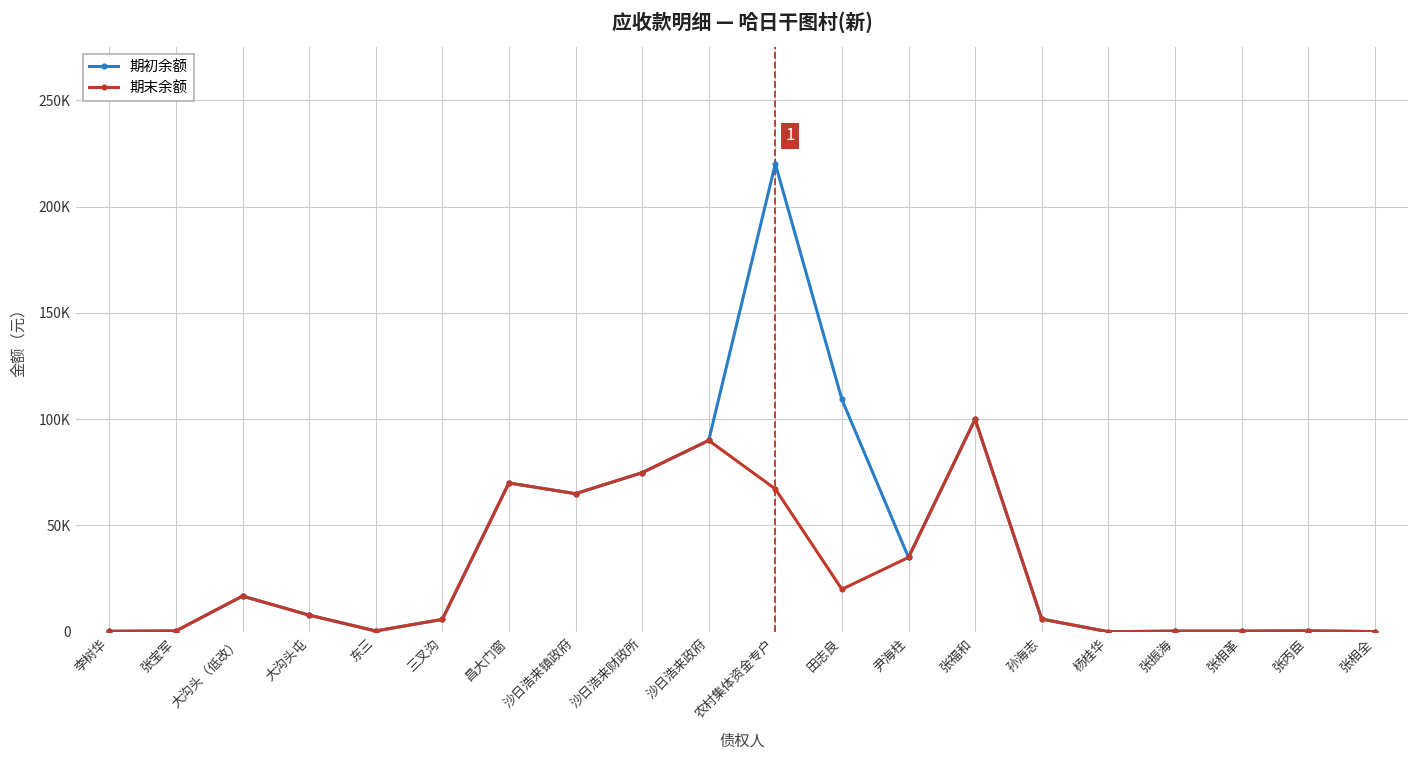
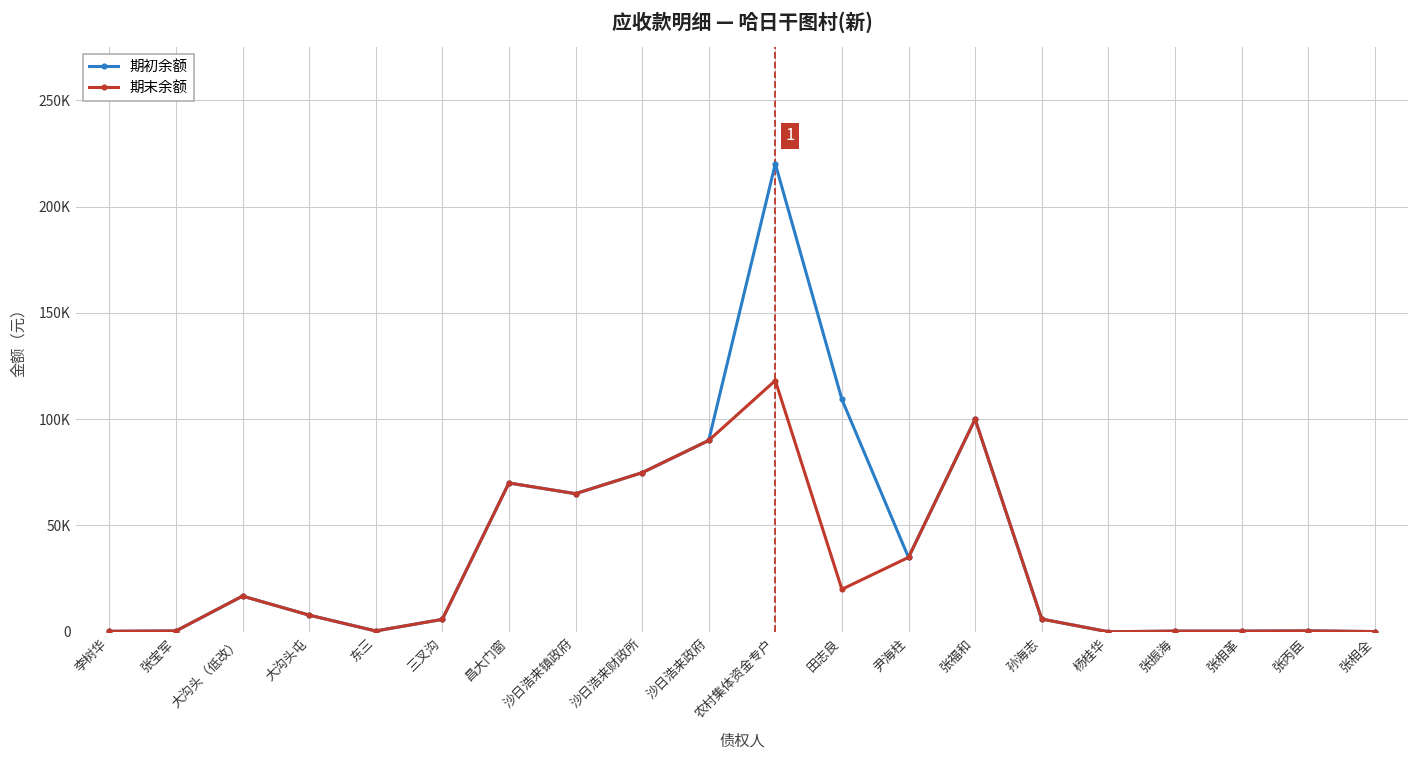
期末余额, 农村集体资金专户: 67000 -> 118000
